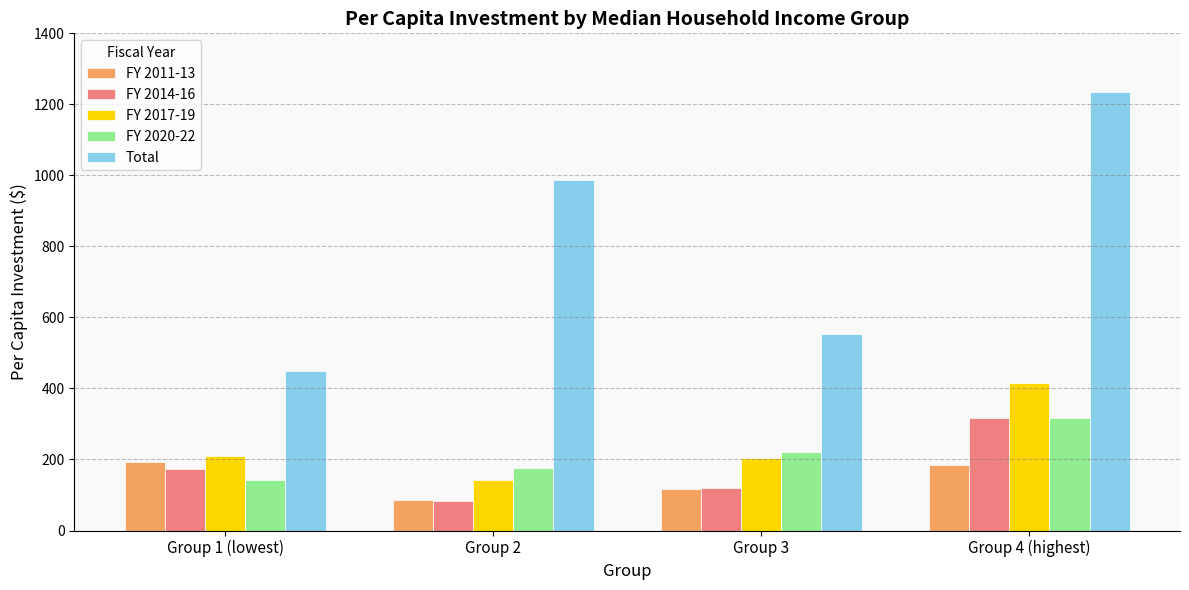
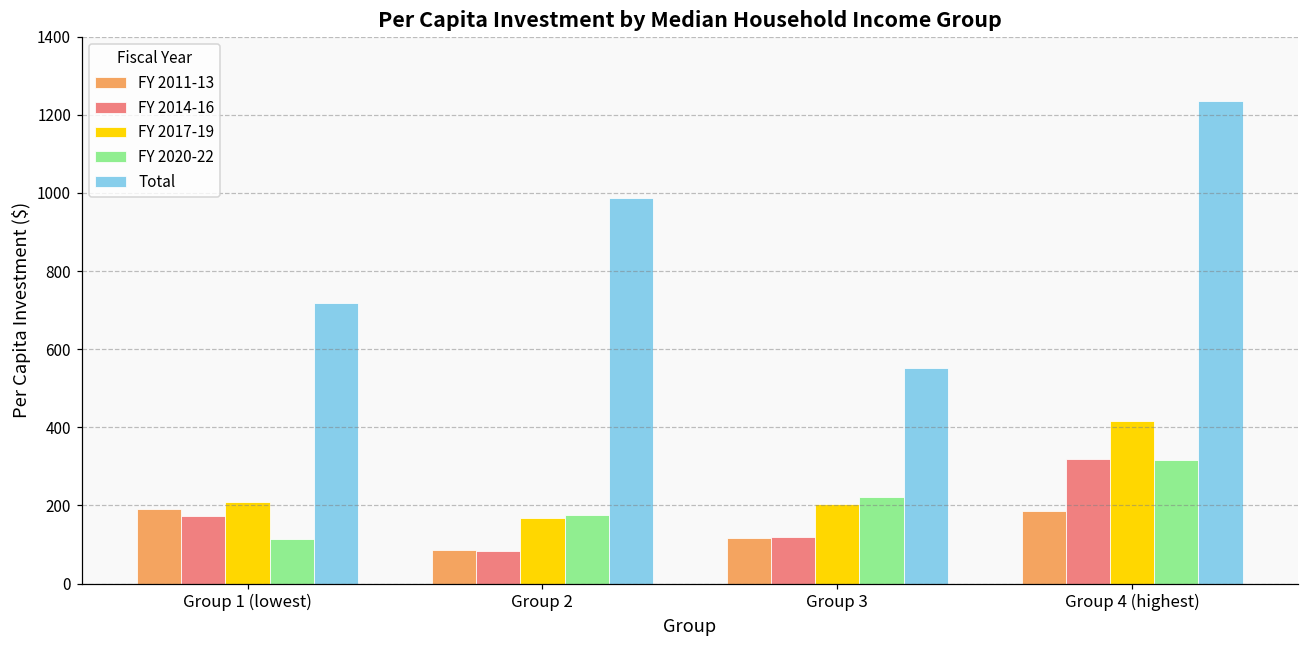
FY 2020-22, Group 1 (lowest): 140 -> 110
Total, Group 1 (lowest): 450 -> 720
FY 2017-19, Group 2: 140 -> 170
